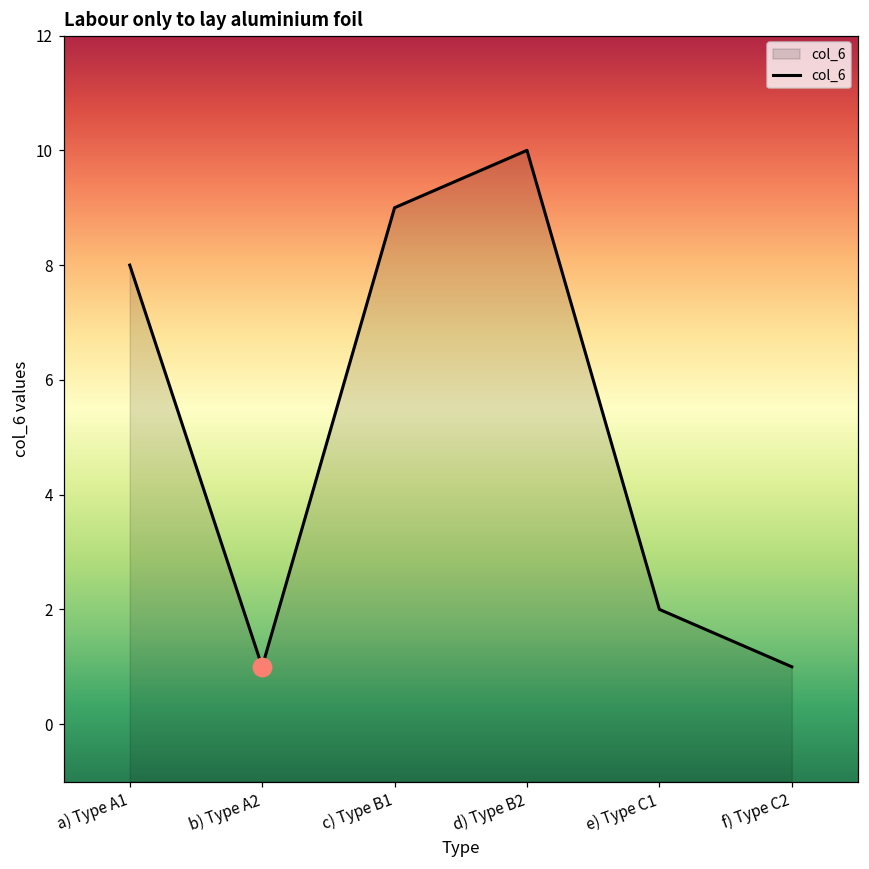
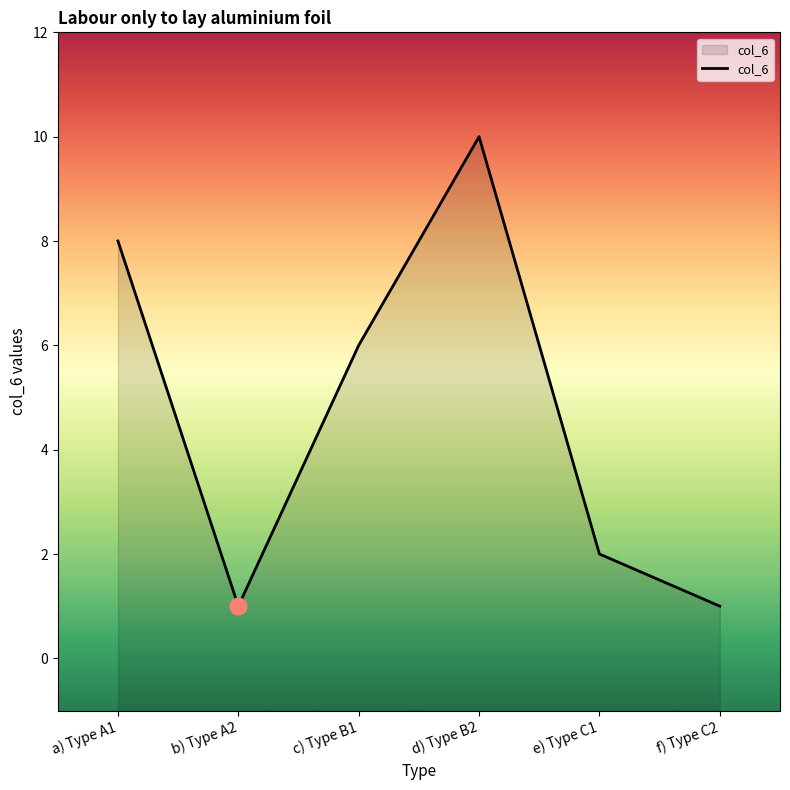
col_6, c) Type B1: 9 -> 6
